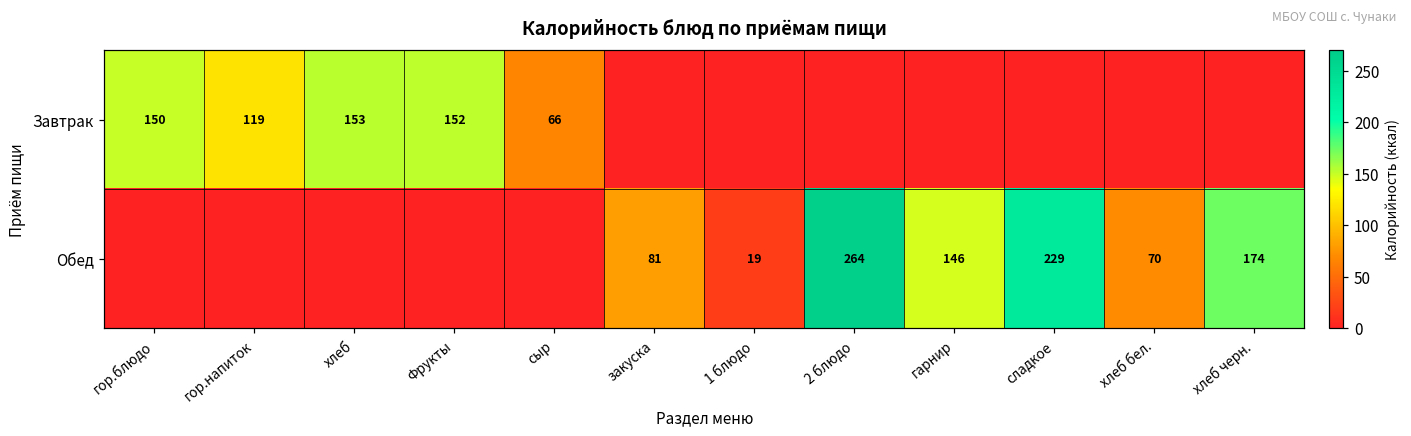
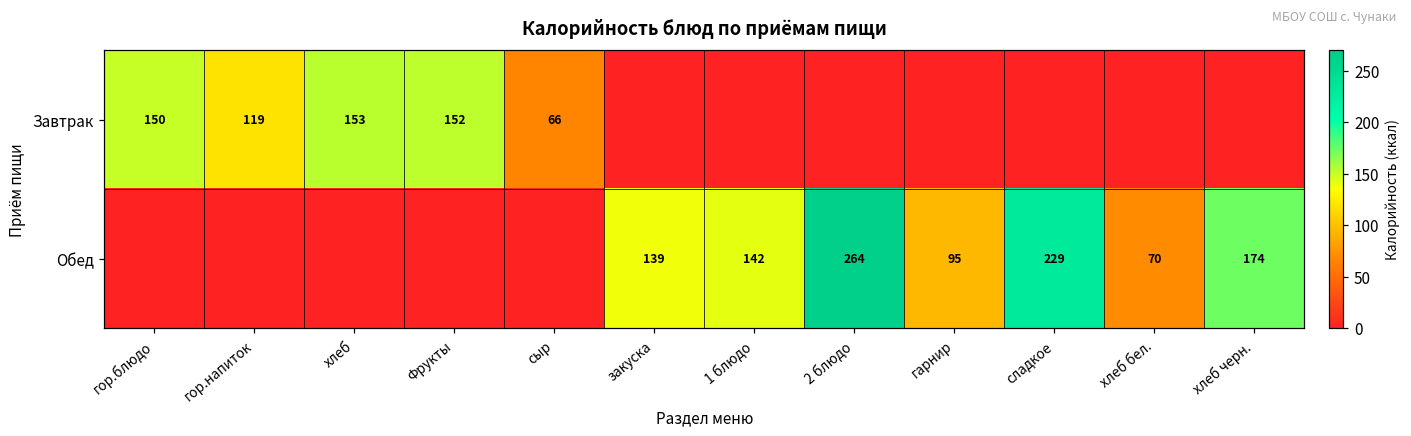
Обед, закуска: 81 -> 139
Обед, 1 блюдо: 19 -> 142
Обед, гарнир: 146 -> 95
